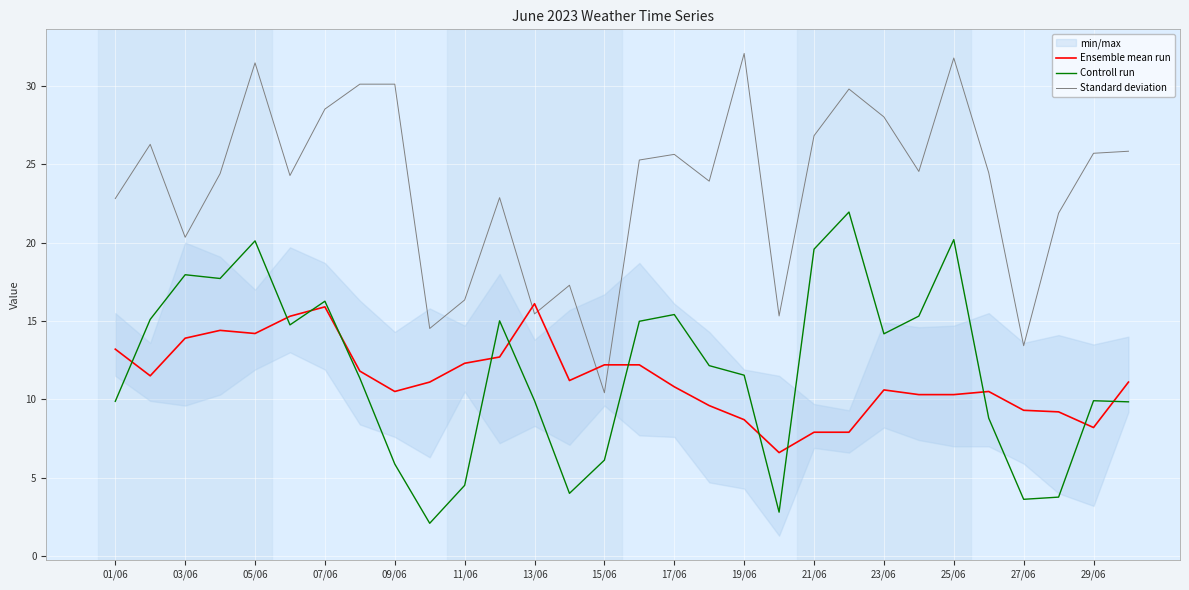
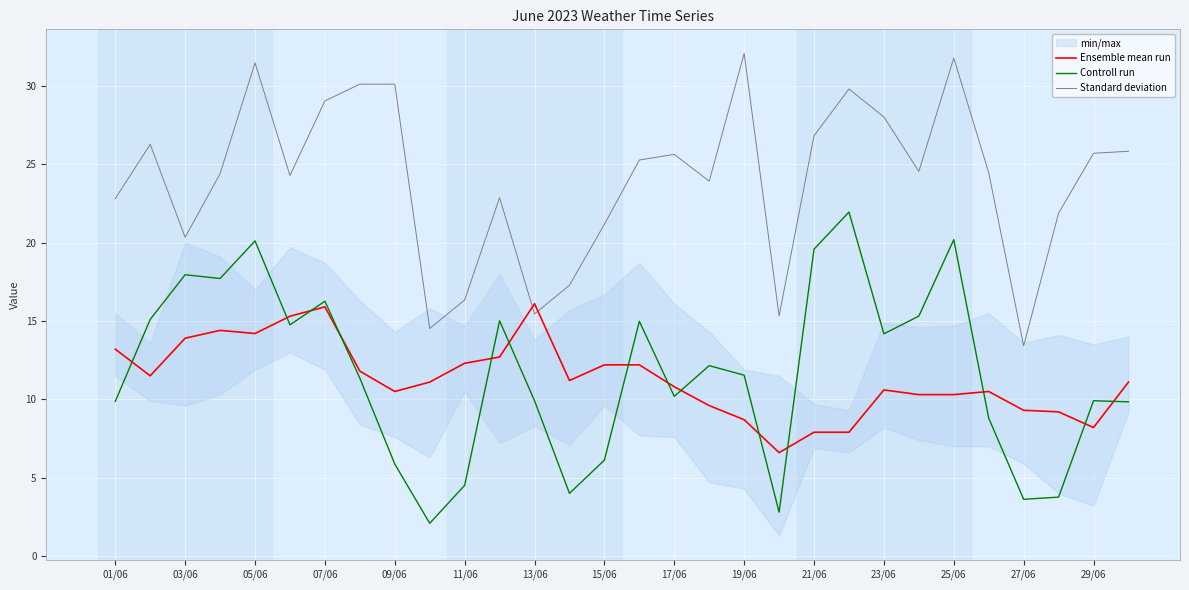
Standard deviation, 07/06: 28.5 -> 29.0
Standard deviation, 15/06: 10.4 -> 21.2
Controll run, 17/06: 15.4 -> 10.2
